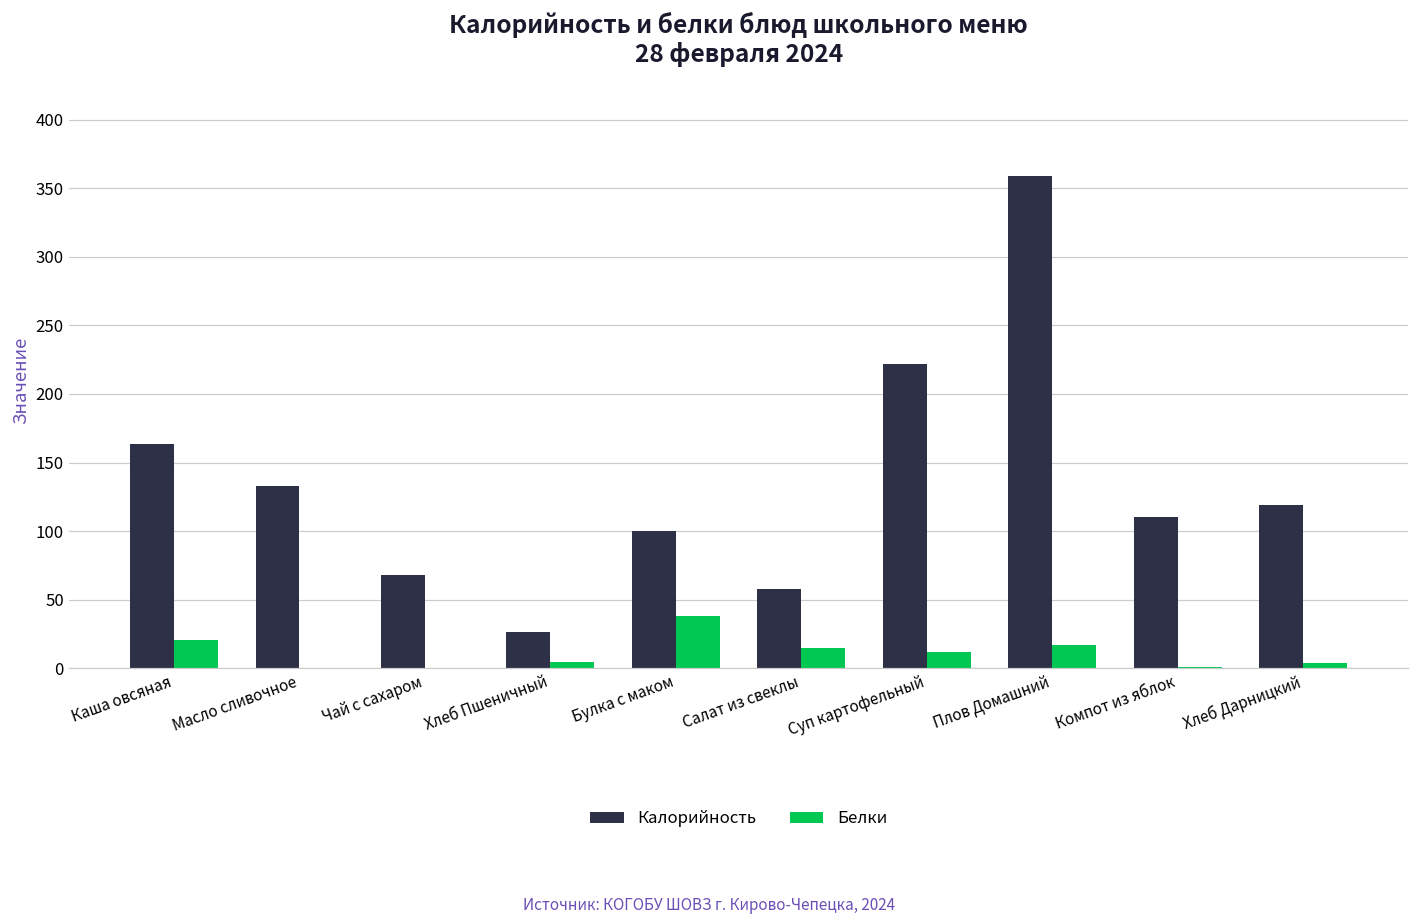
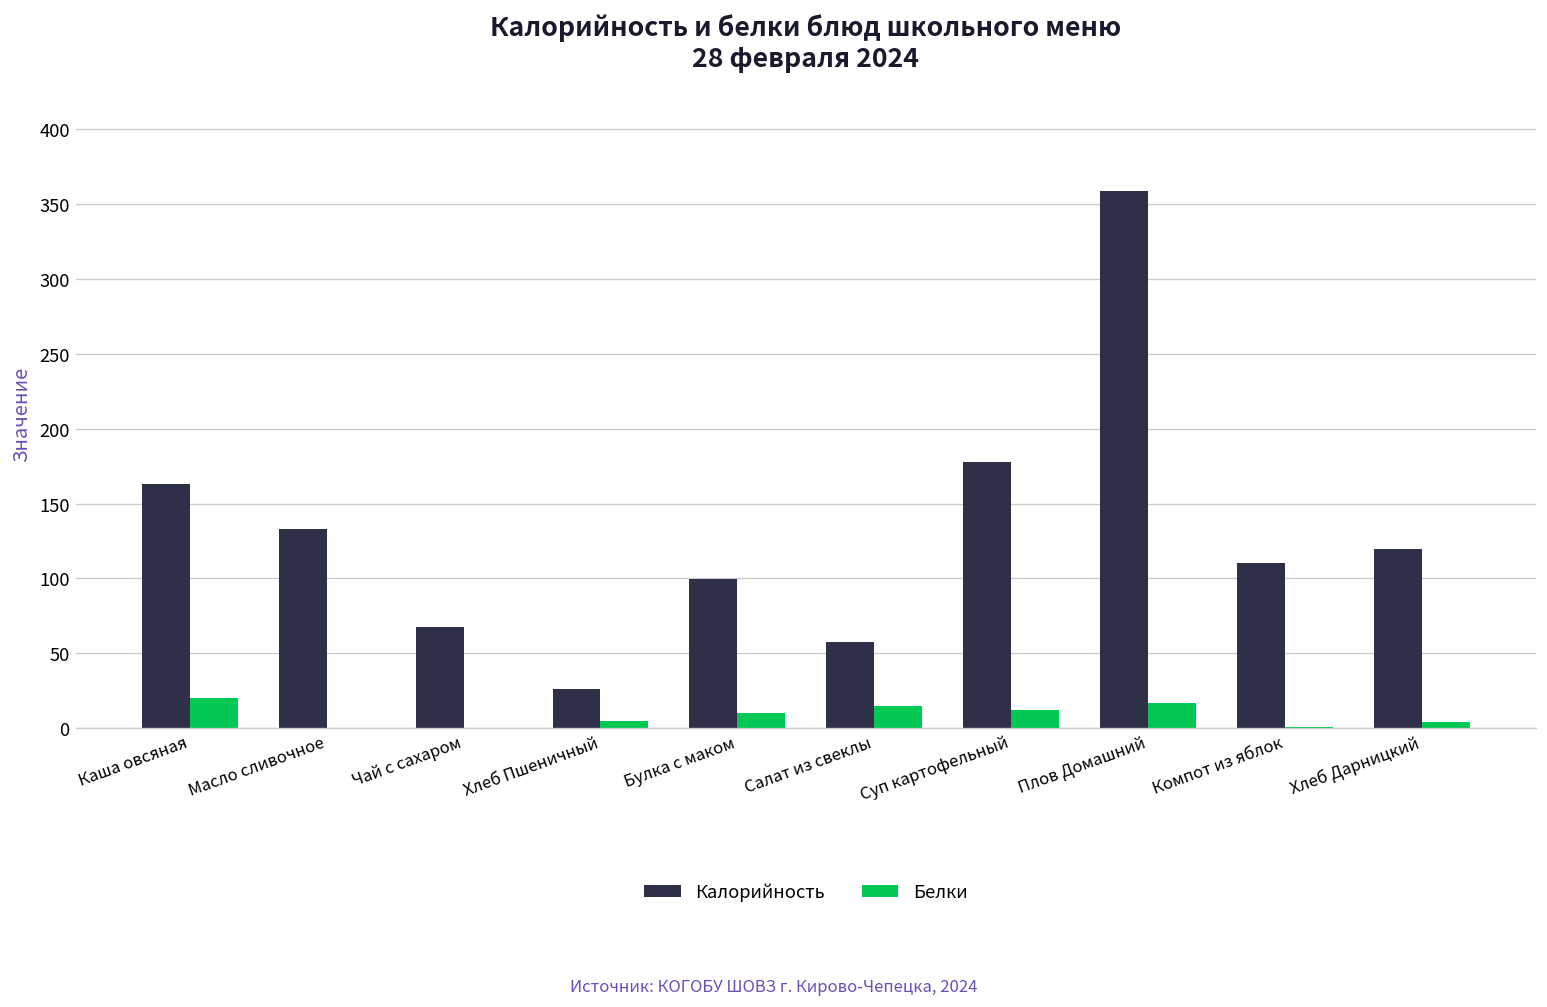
Белки, Булка с маком: 38 -> 10
Калорийность, Суп картофельный: 222 -> 178
